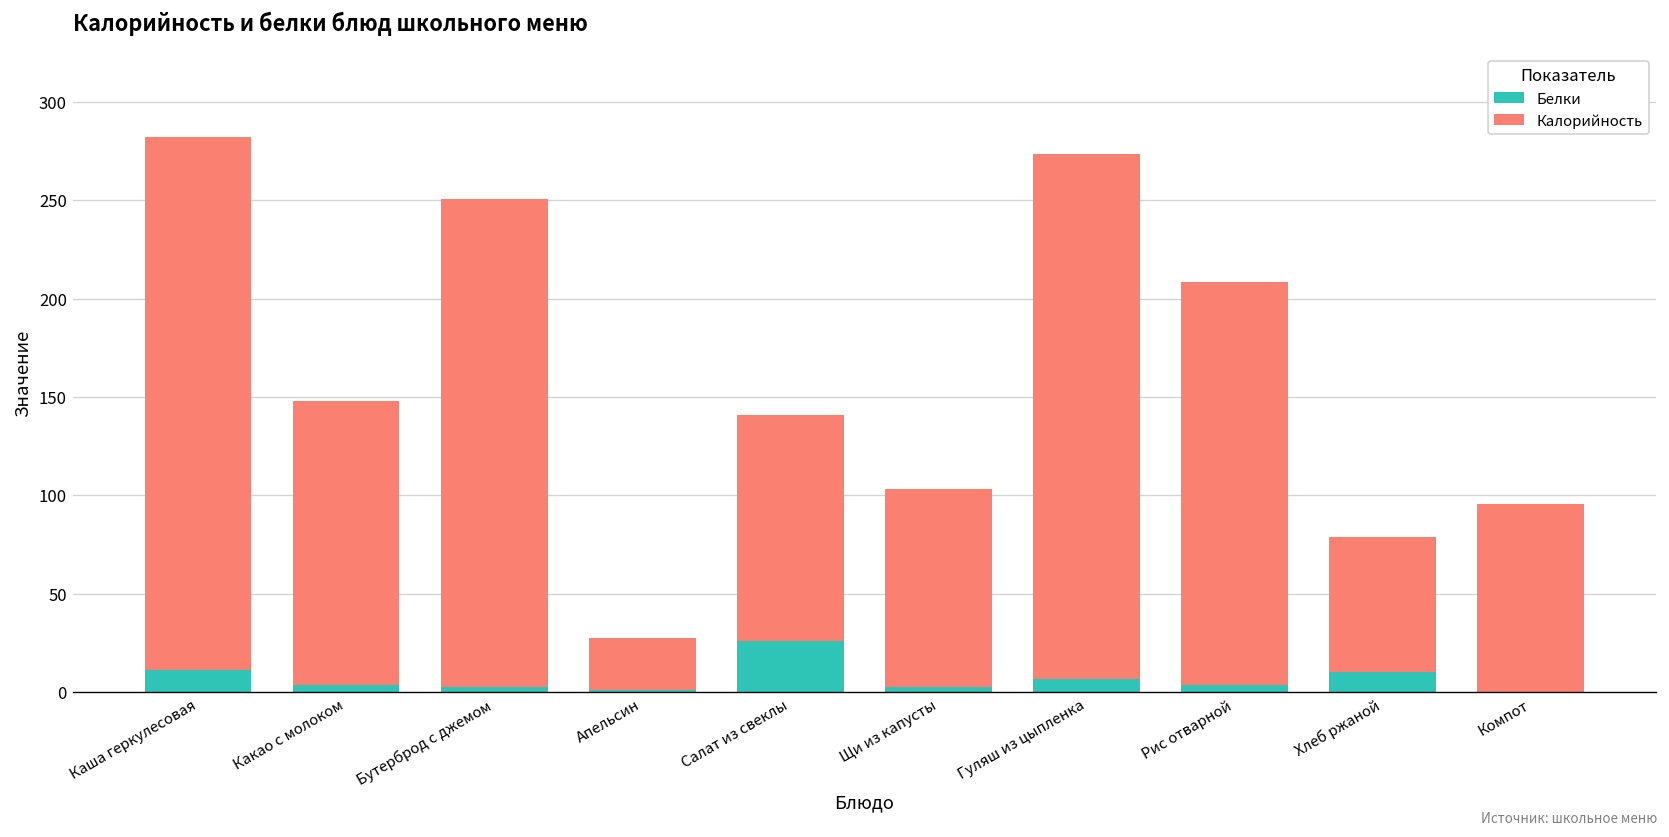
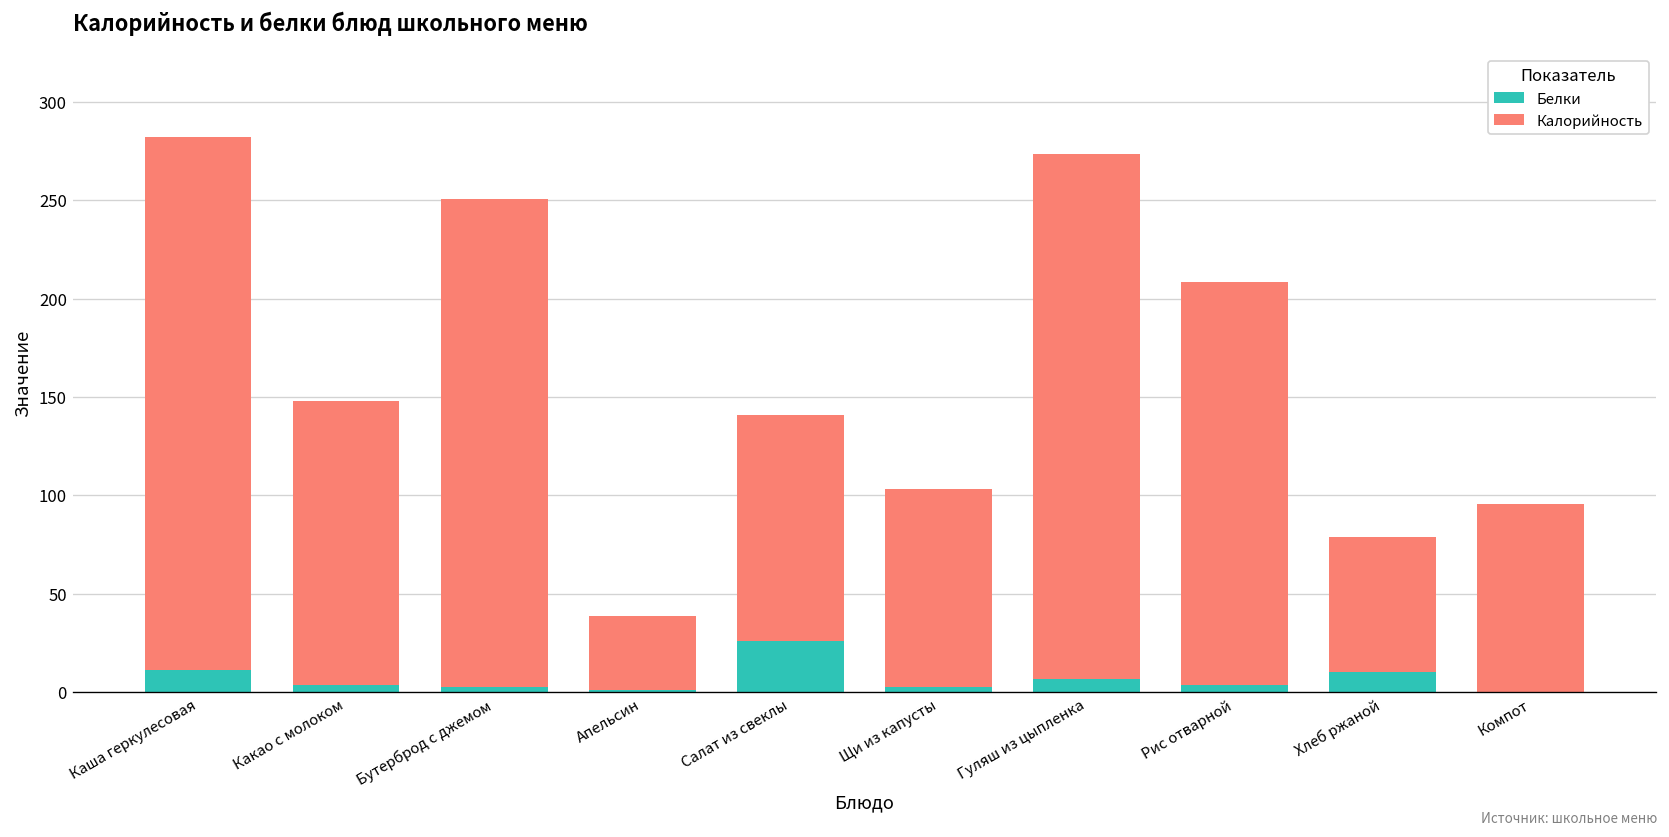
Калорийность, Апельсин: 27 -> 38
